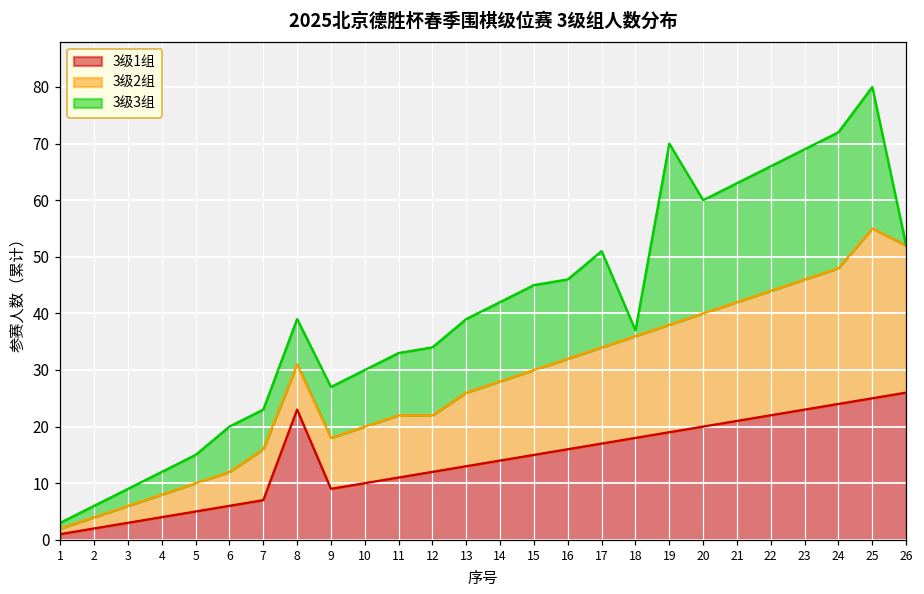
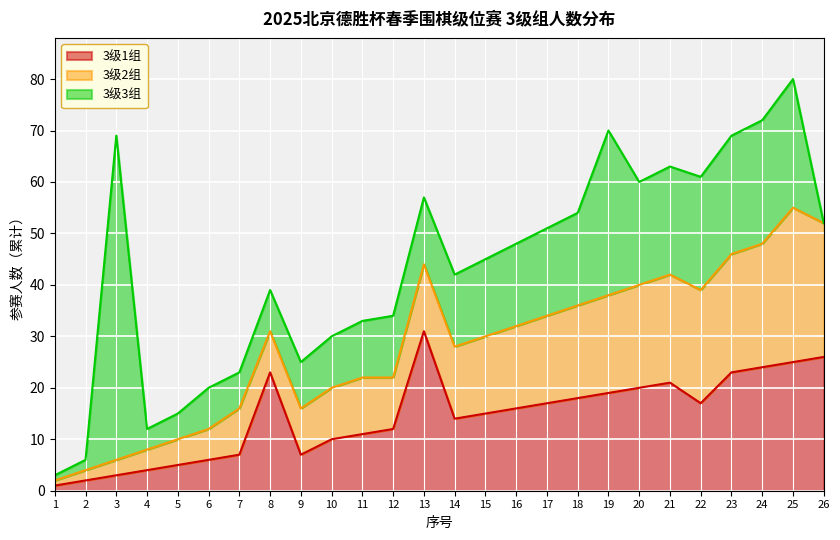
3级3组, 3: 3 -> 63
3级1组, 9: 9 -> 7
3级1组, 13: 13 -> 31
3级3组, 16: 14 -> 16
3级3组, 18: 1 -> 18
3级1组, 22: 22 -> 17
